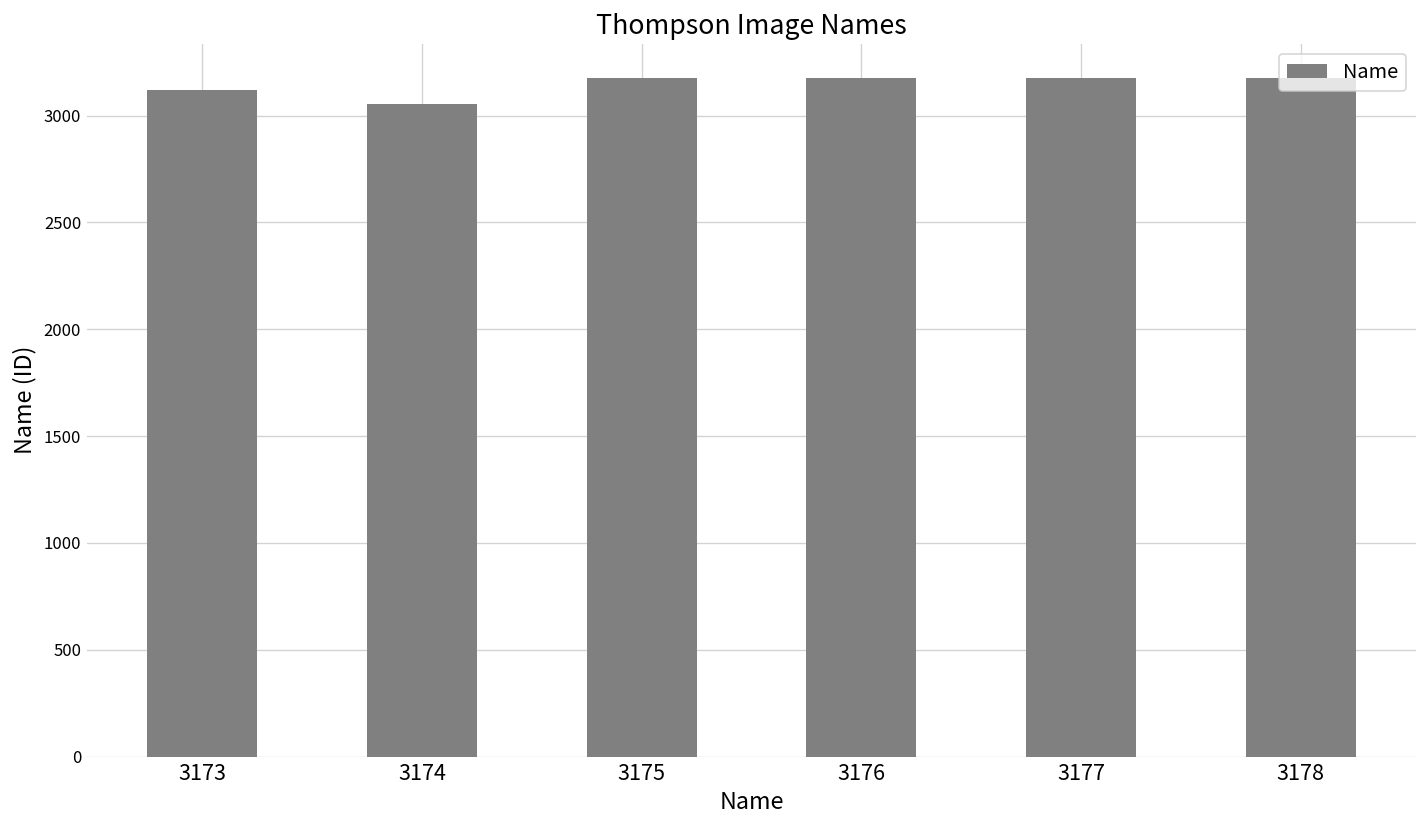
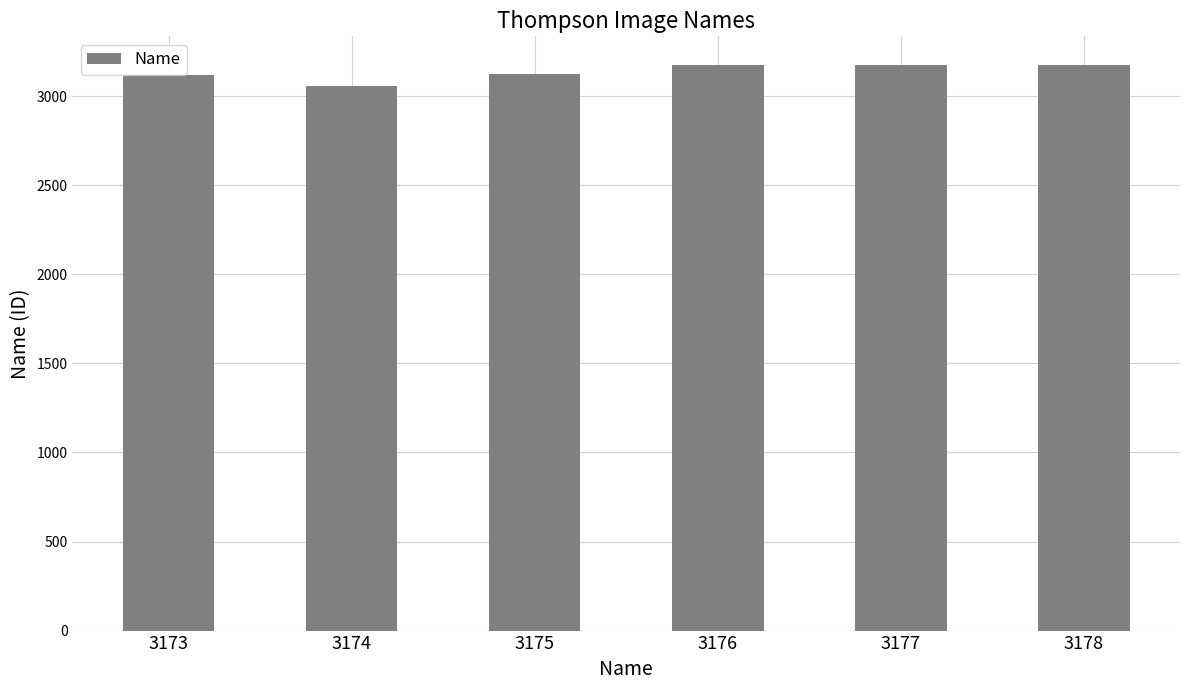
3175: 3180 -> 3120
